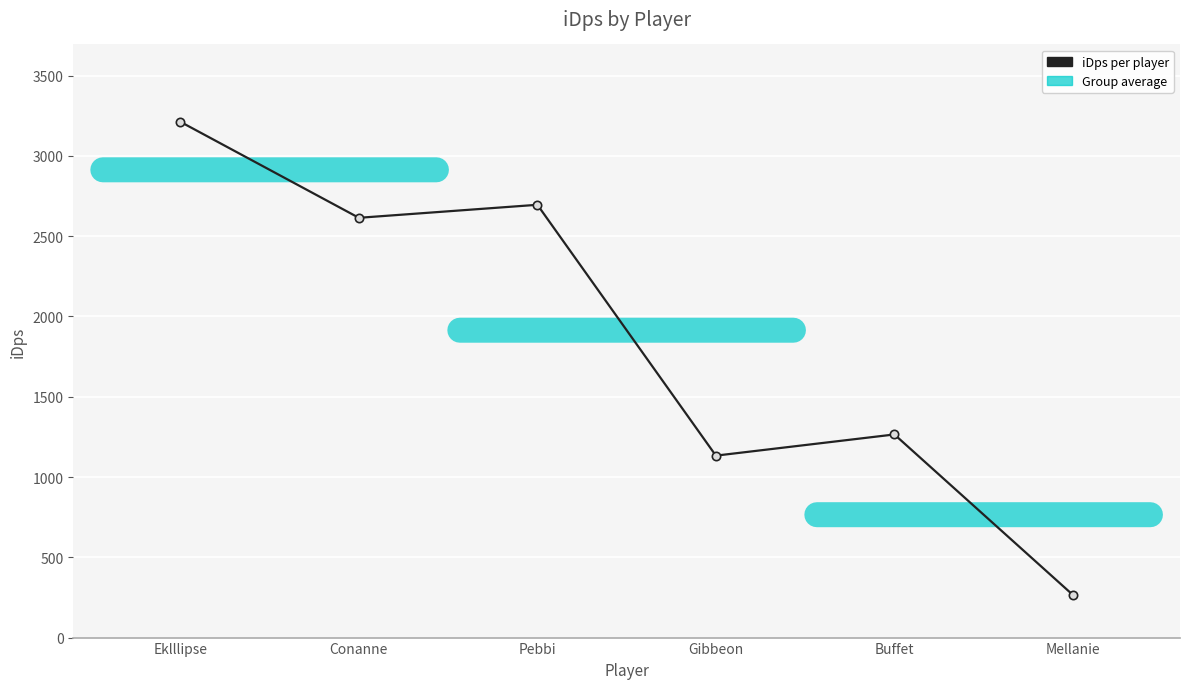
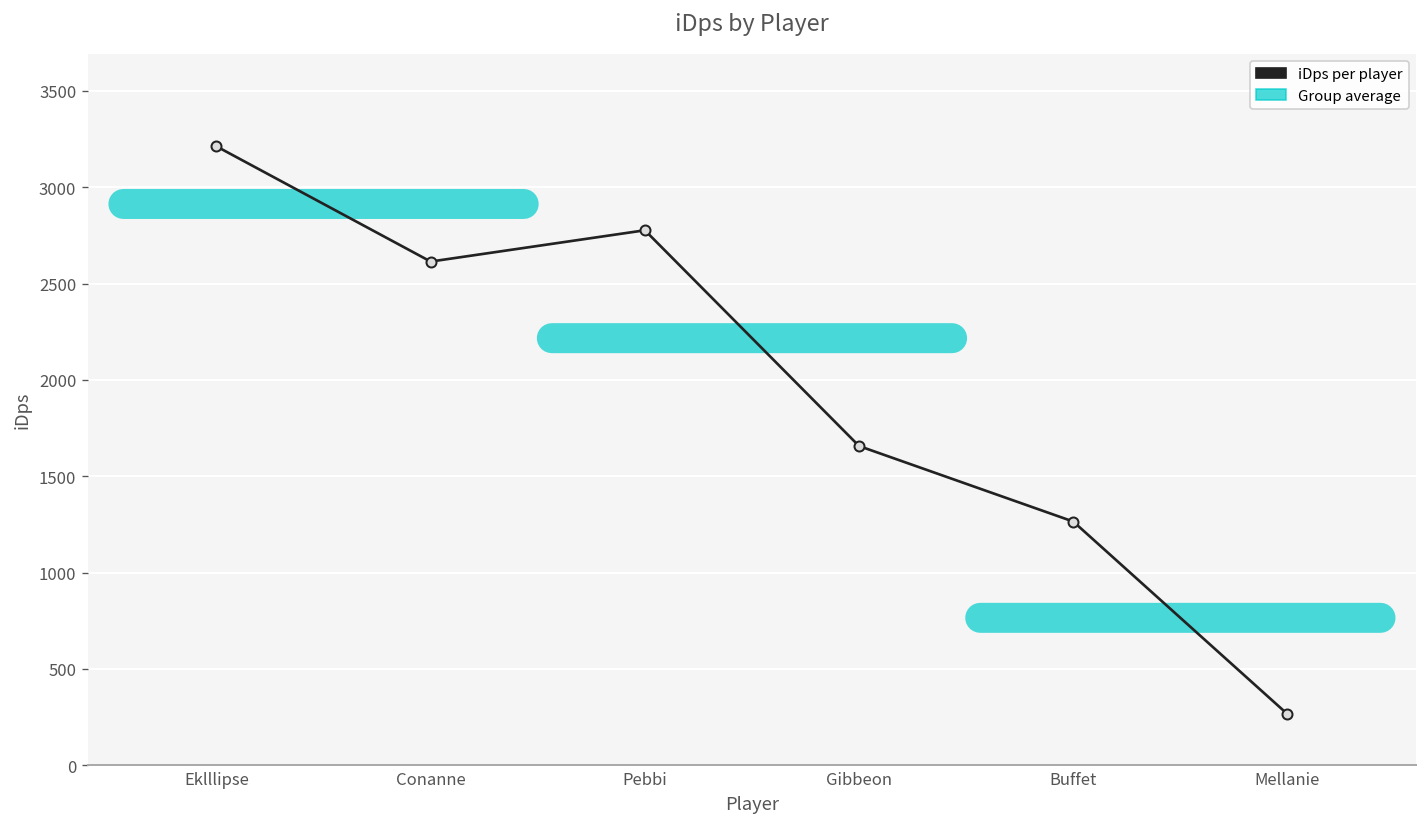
Pebbi: 2700 -> 2780
Gibbeon: 1130 -> 1660
